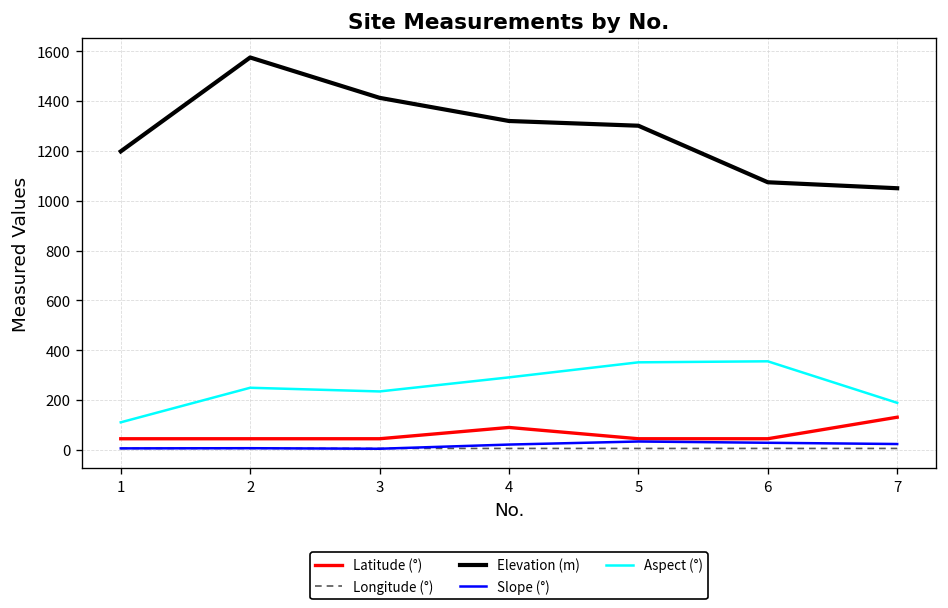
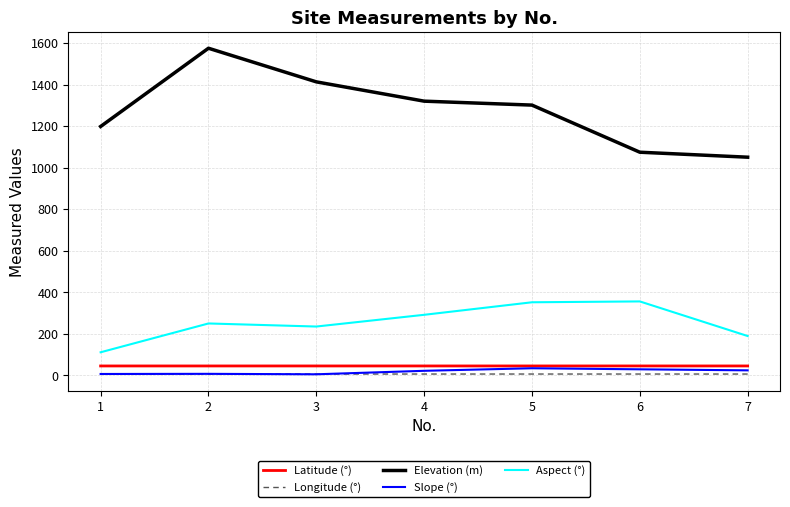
Latitude (°), 4: 90 -> 40
Latitude (°), 7: 130 -> 40
